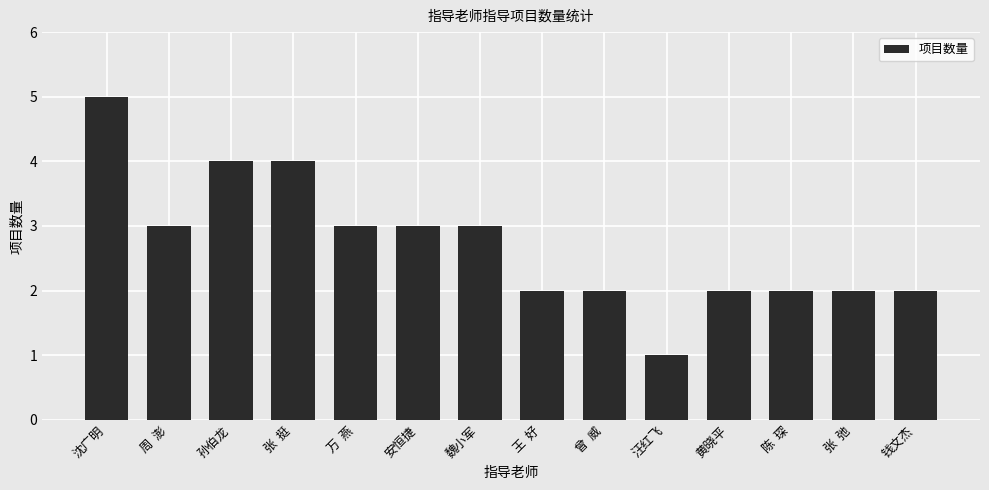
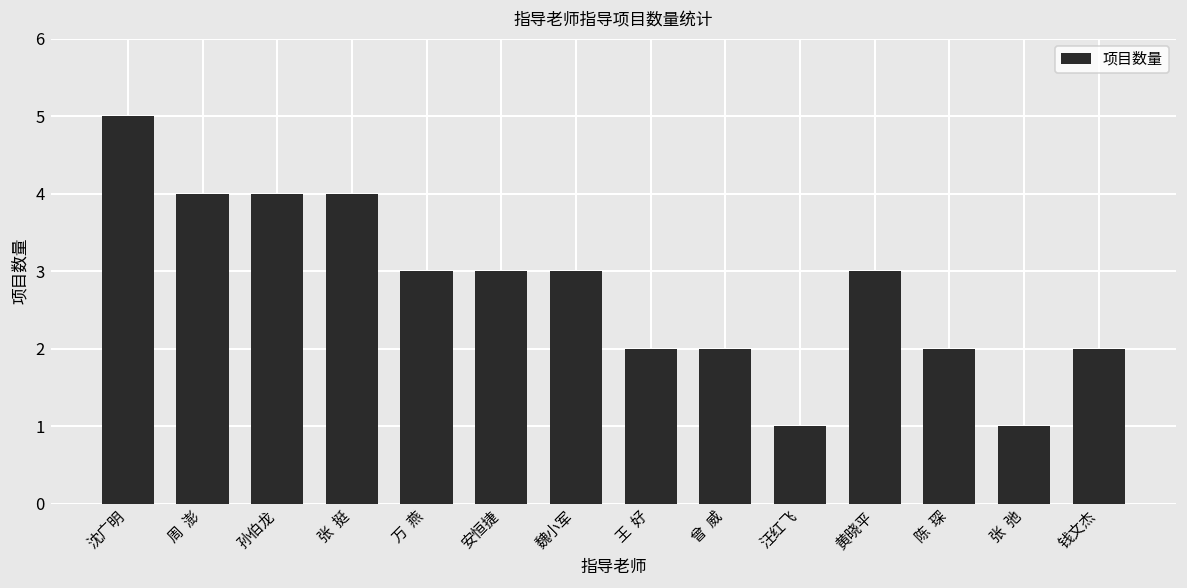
周 澎: 3 -> 4
黄晓平: 2 -> 3
张 弛: 2 -> 1
